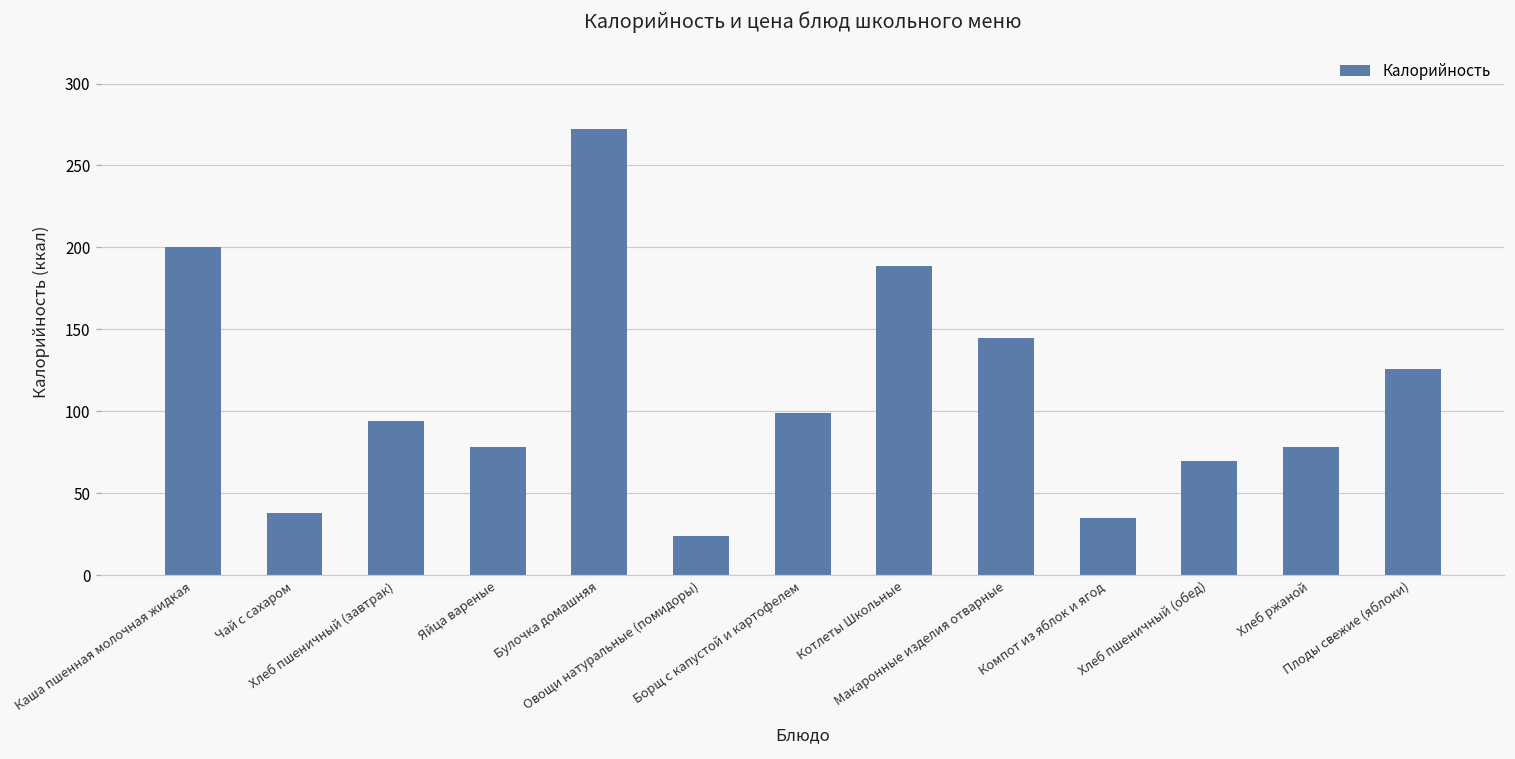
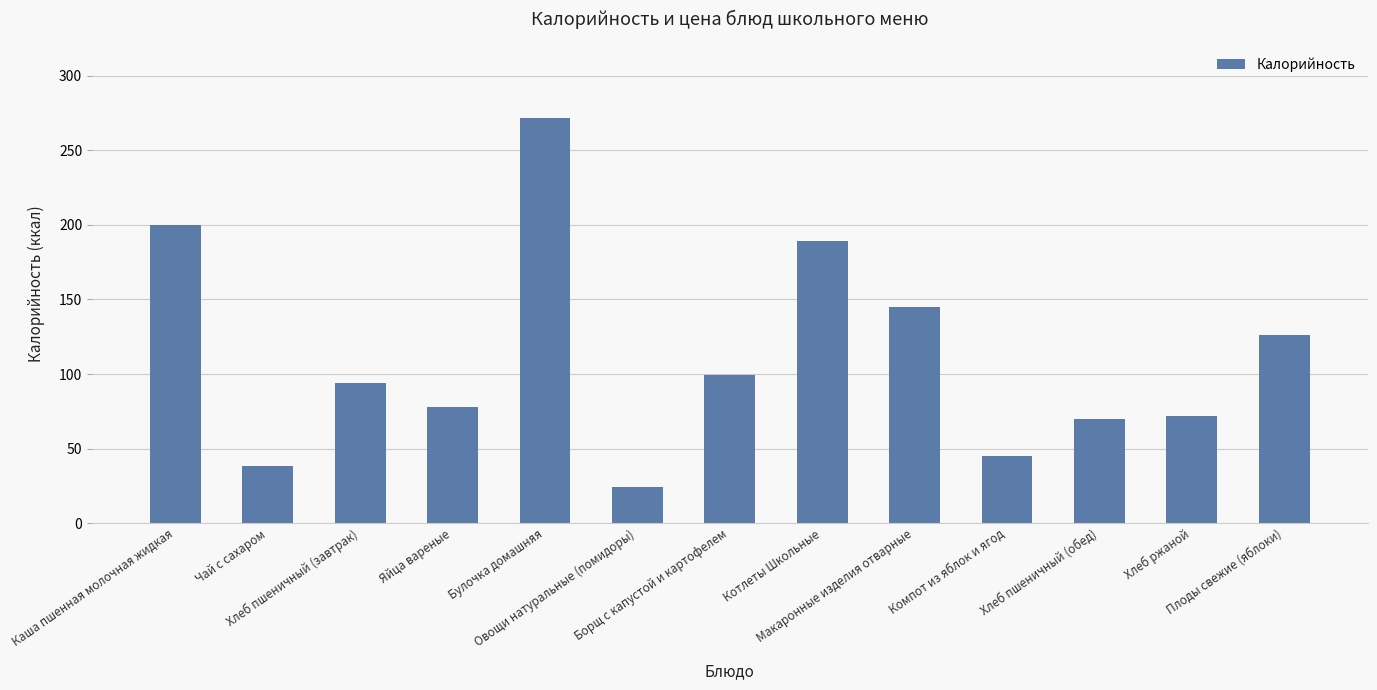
Компот из яблок и ягод: 35 -> 45
Хлеб ржаной: 78 -> 72
